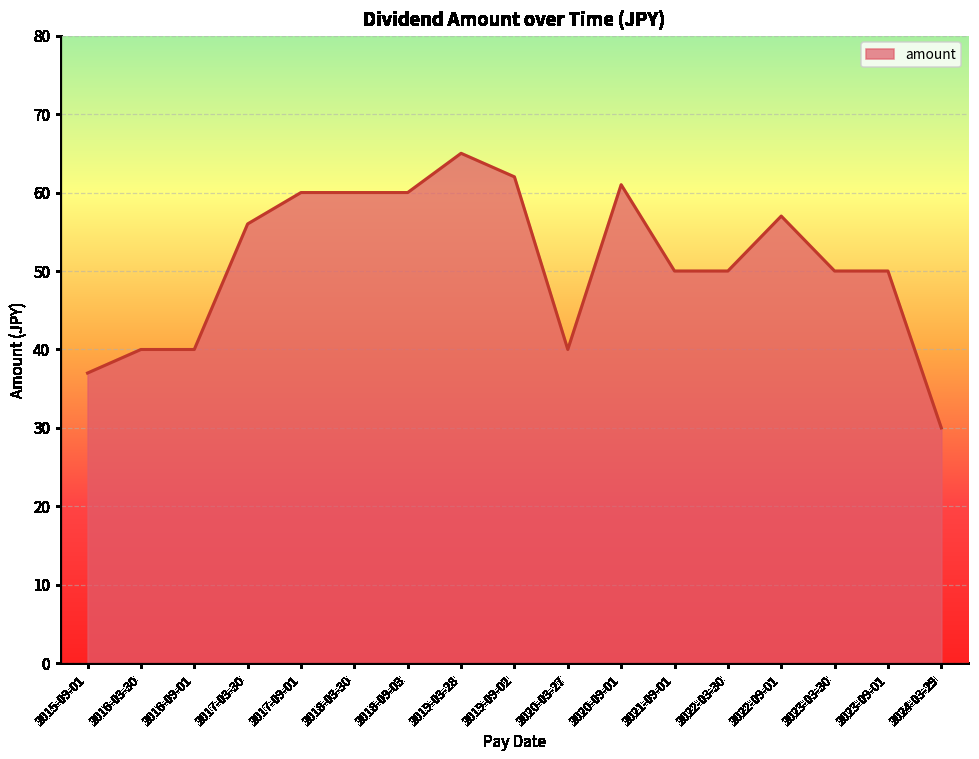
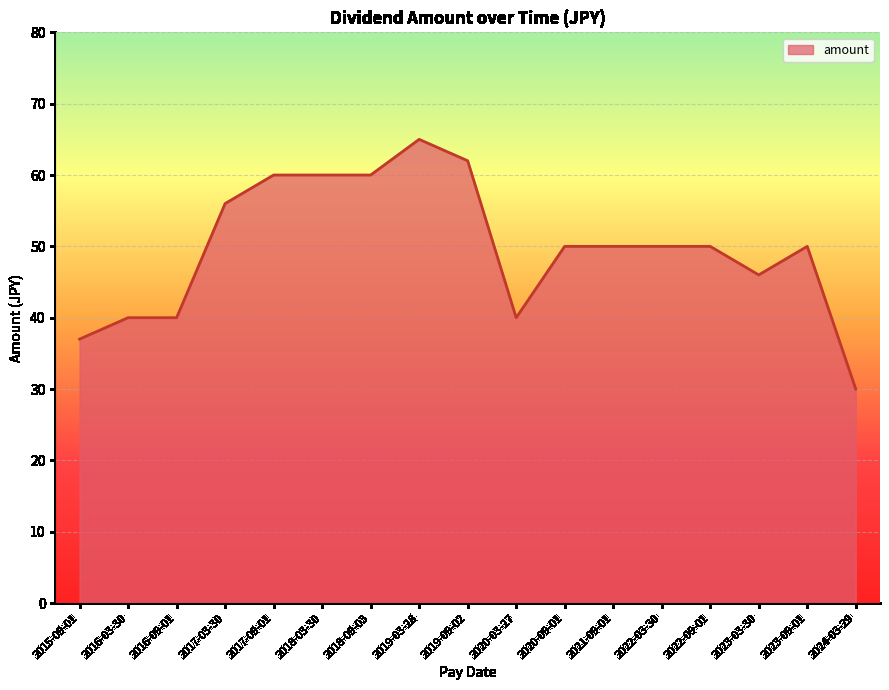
2020-09-01: 61 -> 50
2022-09-01: 57 -> 50
2023-03-30: 50 -> 46
